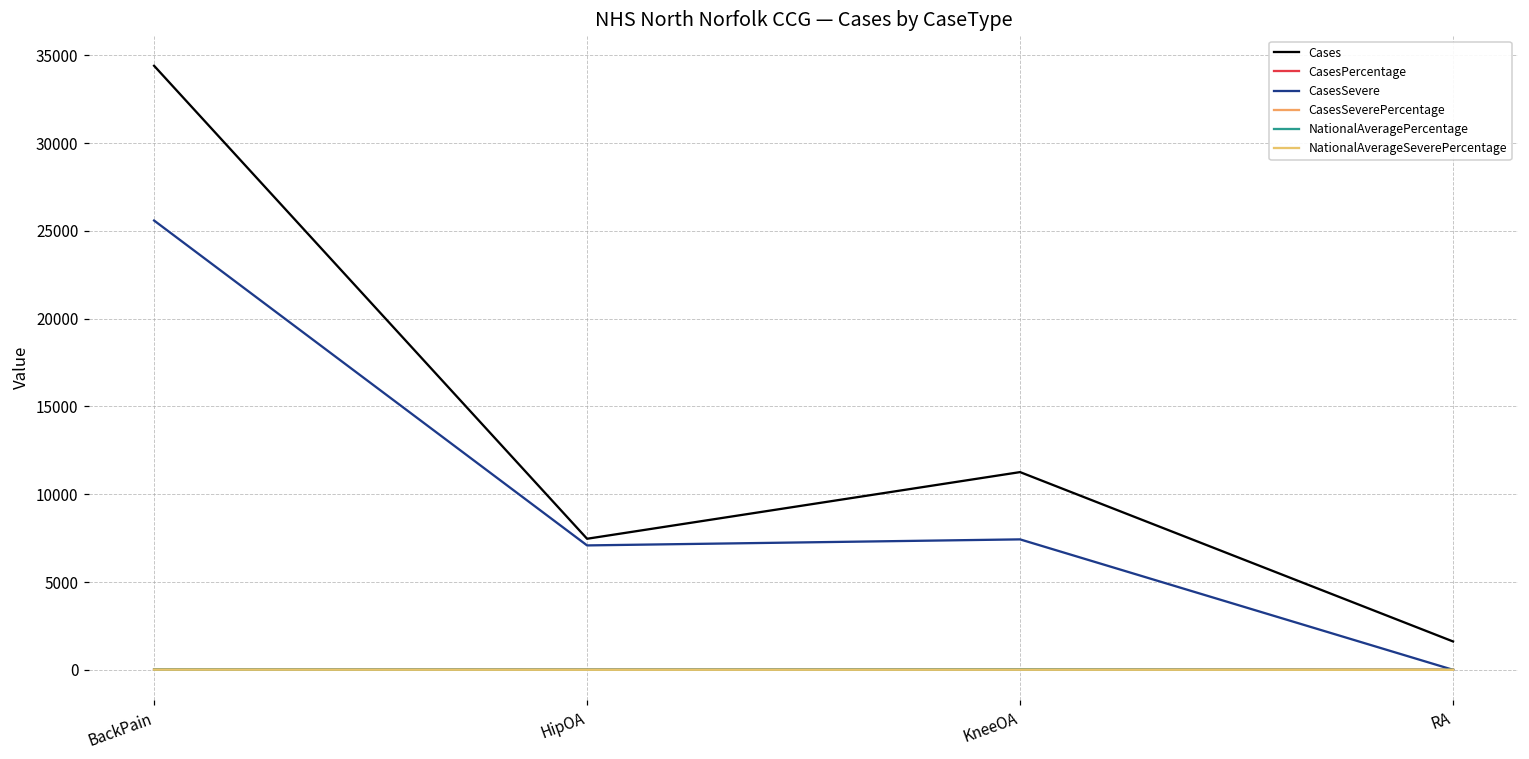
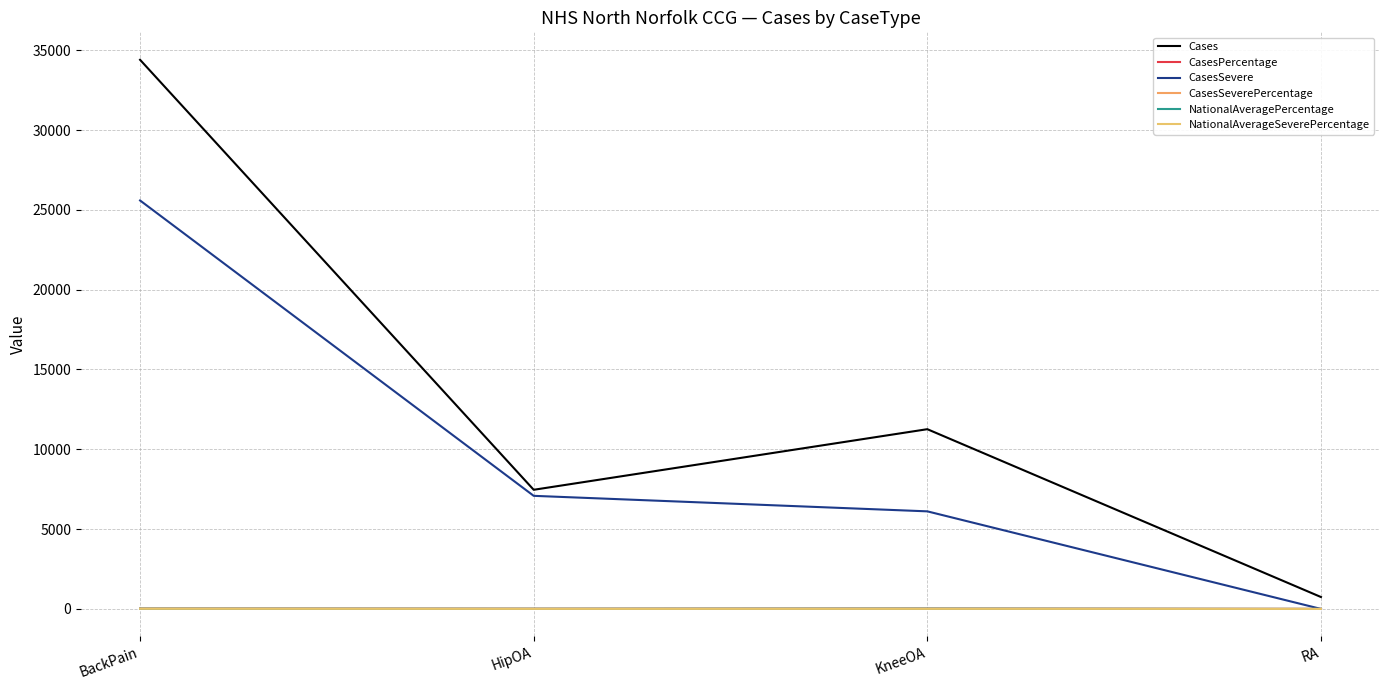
CasesSevere, KneeOA: 7400 -> 6100
Cases, RA: 1600 -> 700
